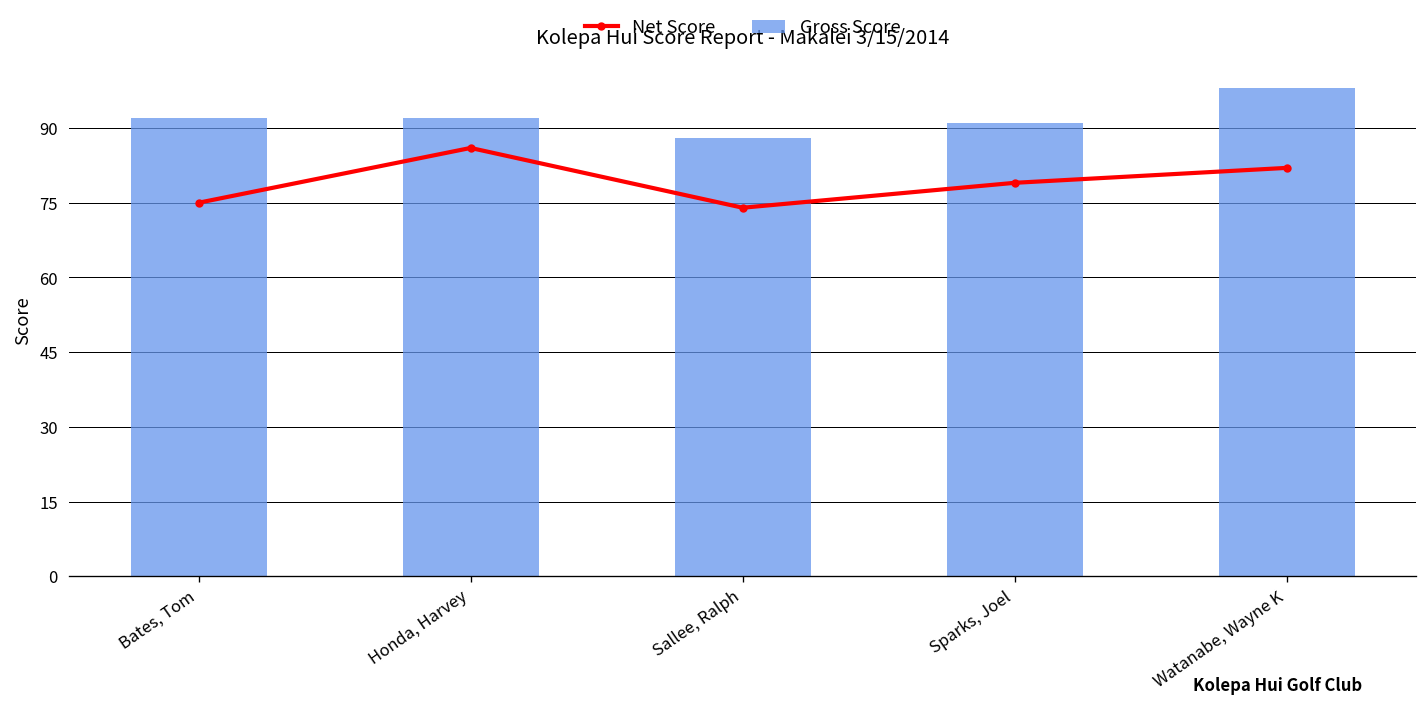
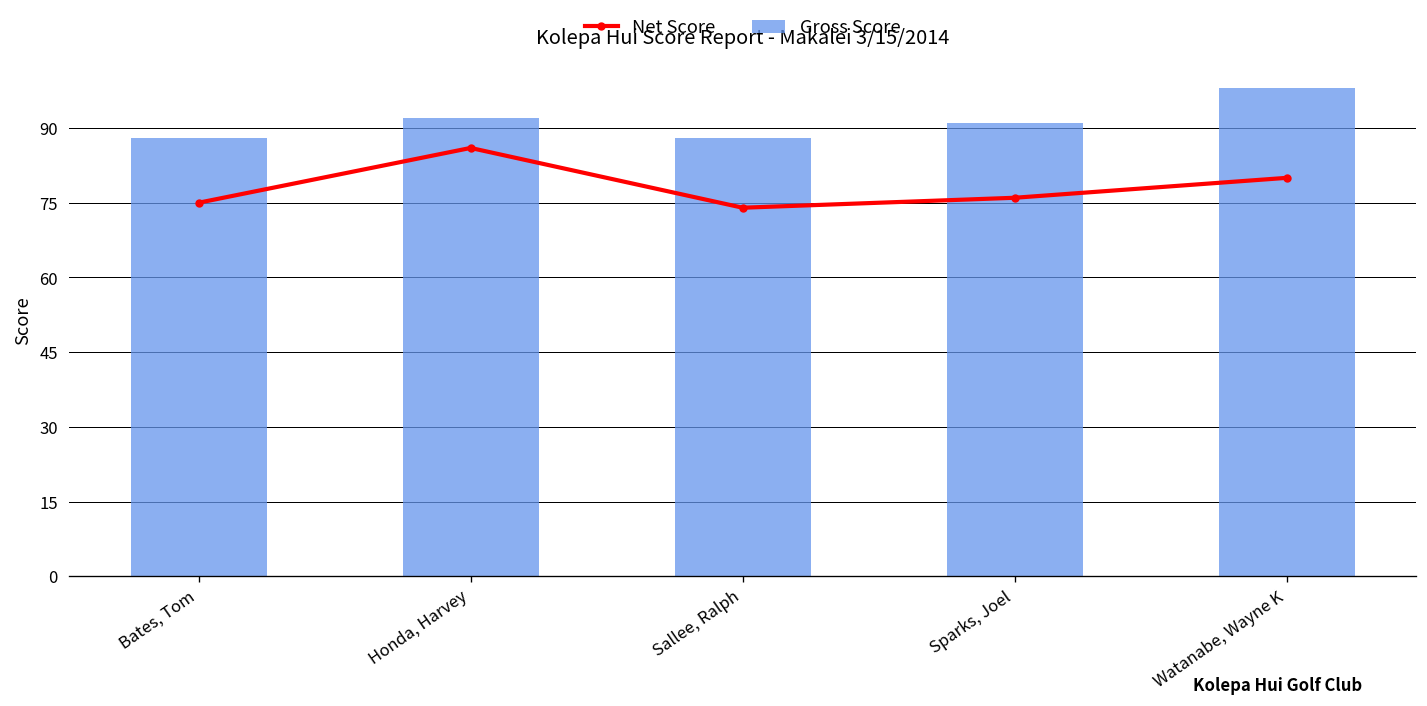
Gross Score, Bates, Tom: 92 -> 88
Net Score, Sparks, Joel: 79 -> 76
Net Score, Watanabe, Wayne K: 82 -> 80
